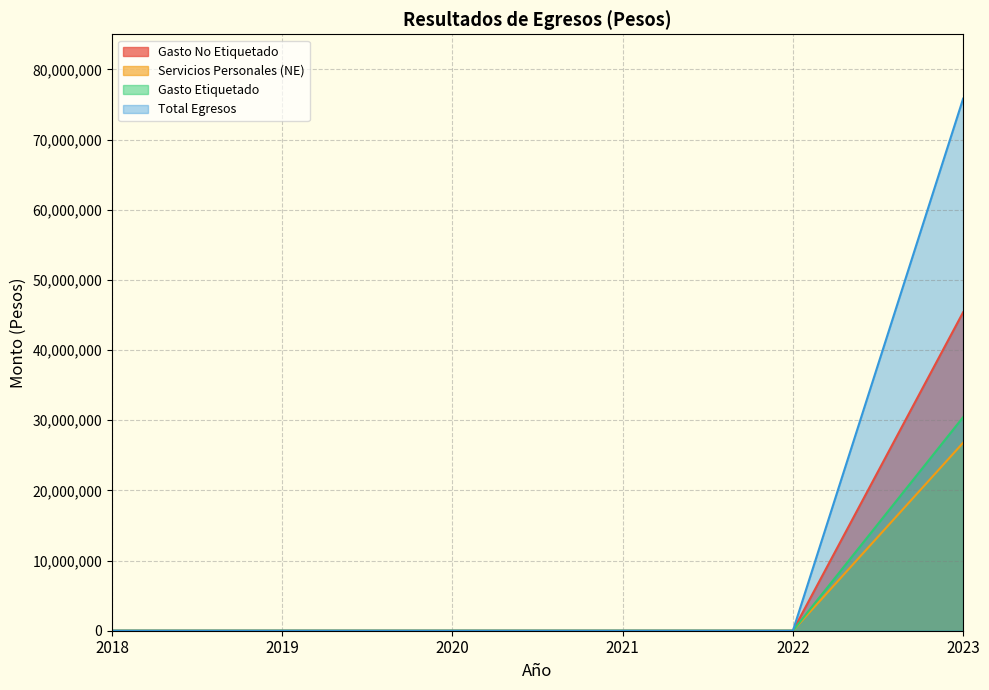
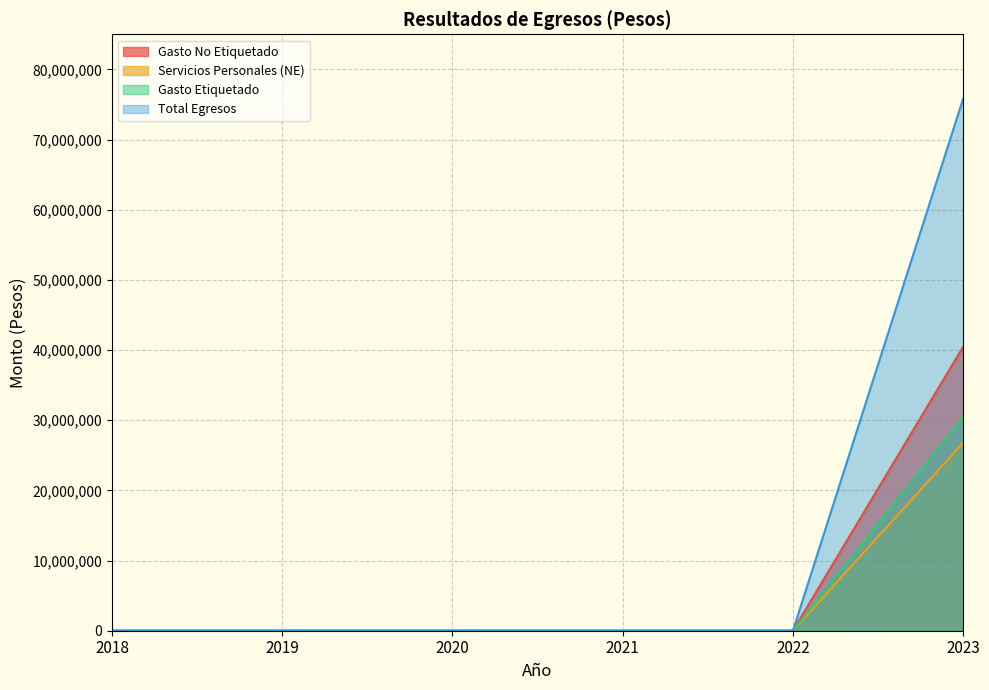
Gasto No Etiquetado, 2023: 45,000,000 -> 40,000,000
